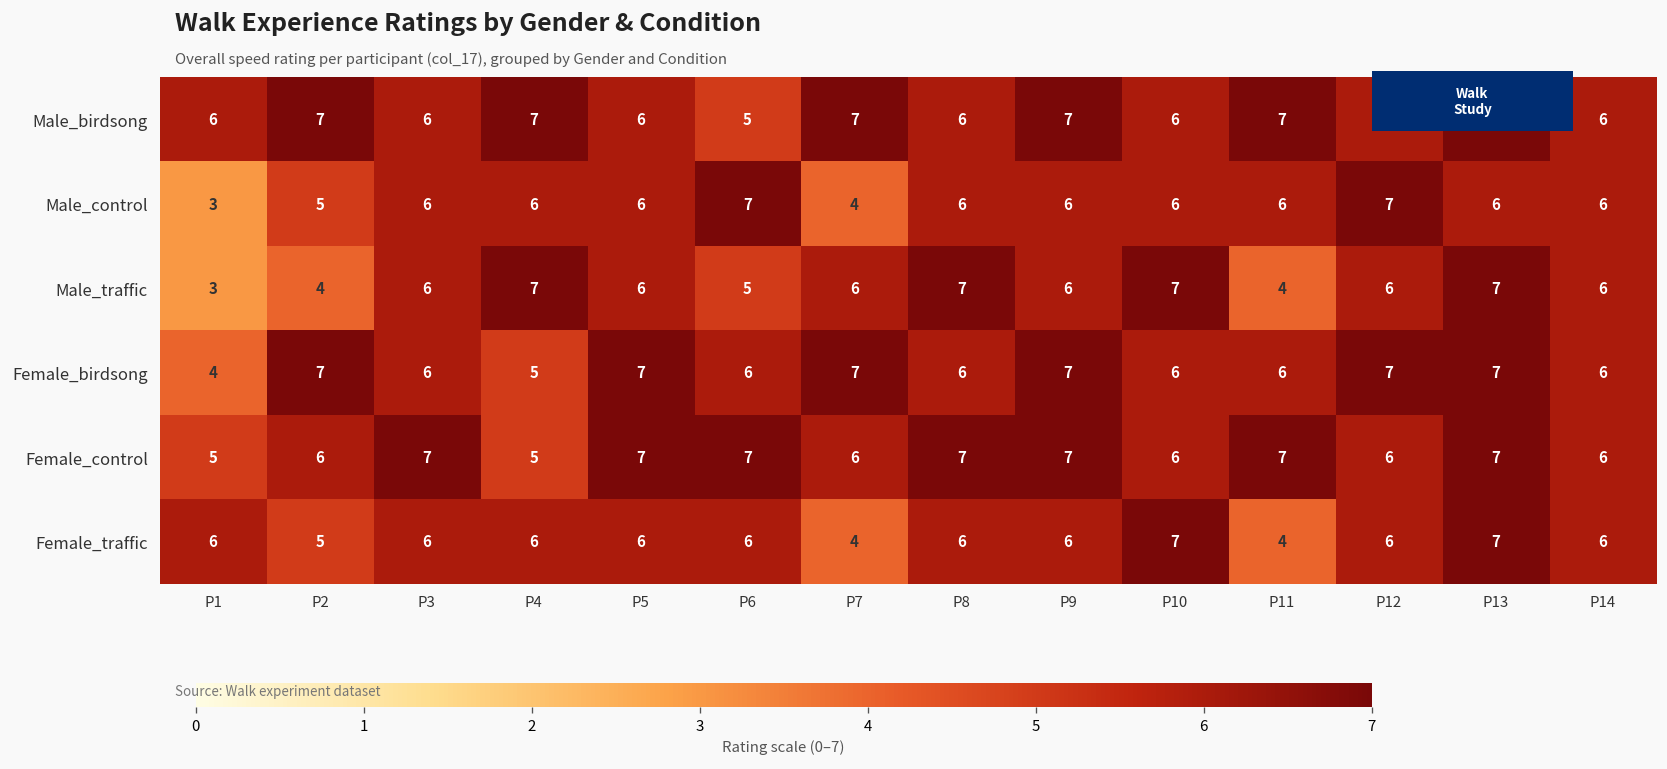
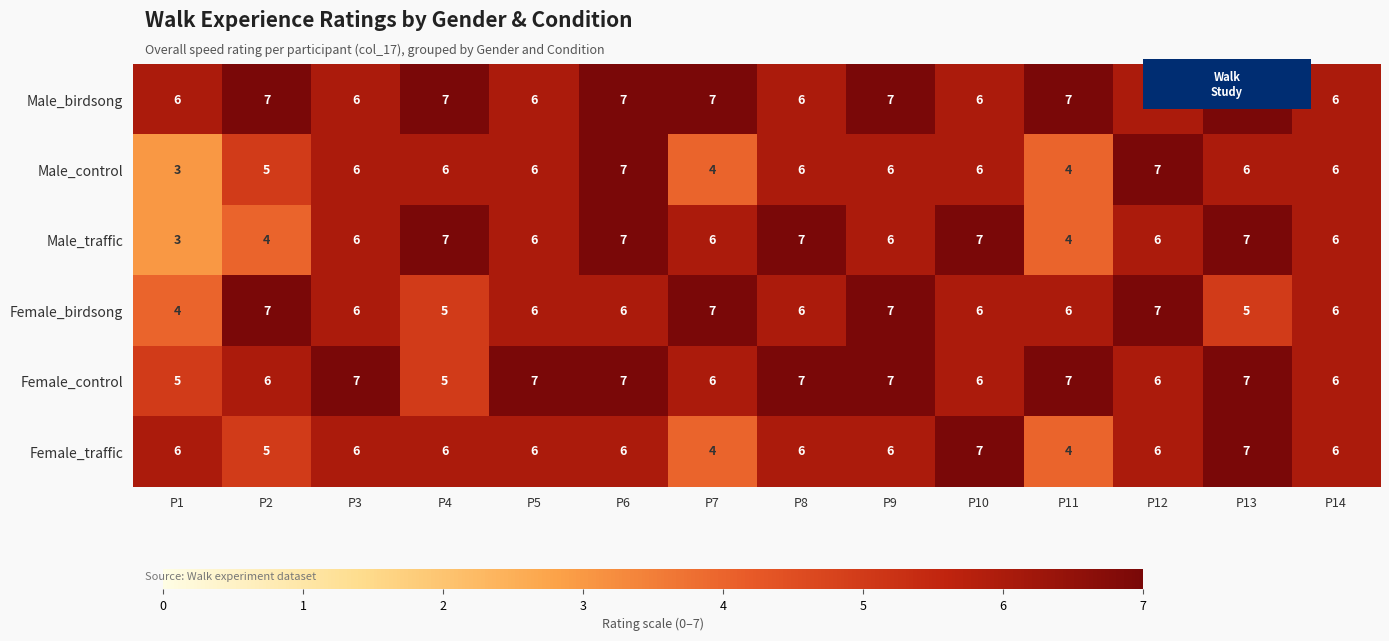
Male_birdsong, P6: 5 -> 7
Male_control, P11: 6 -> 4
Male_traffic, P6: 5 -> 7
Female_birdsong, P5: 7 -> 6
Female_birdsong, P13: 7 -> 5
